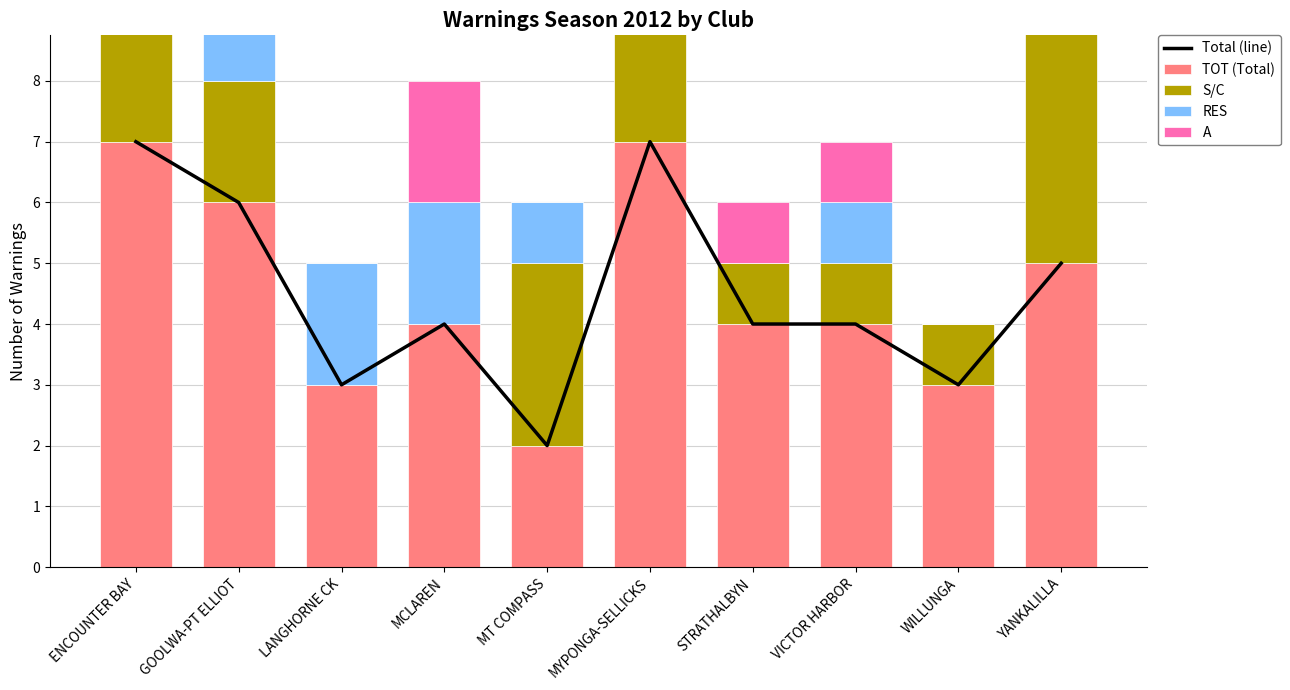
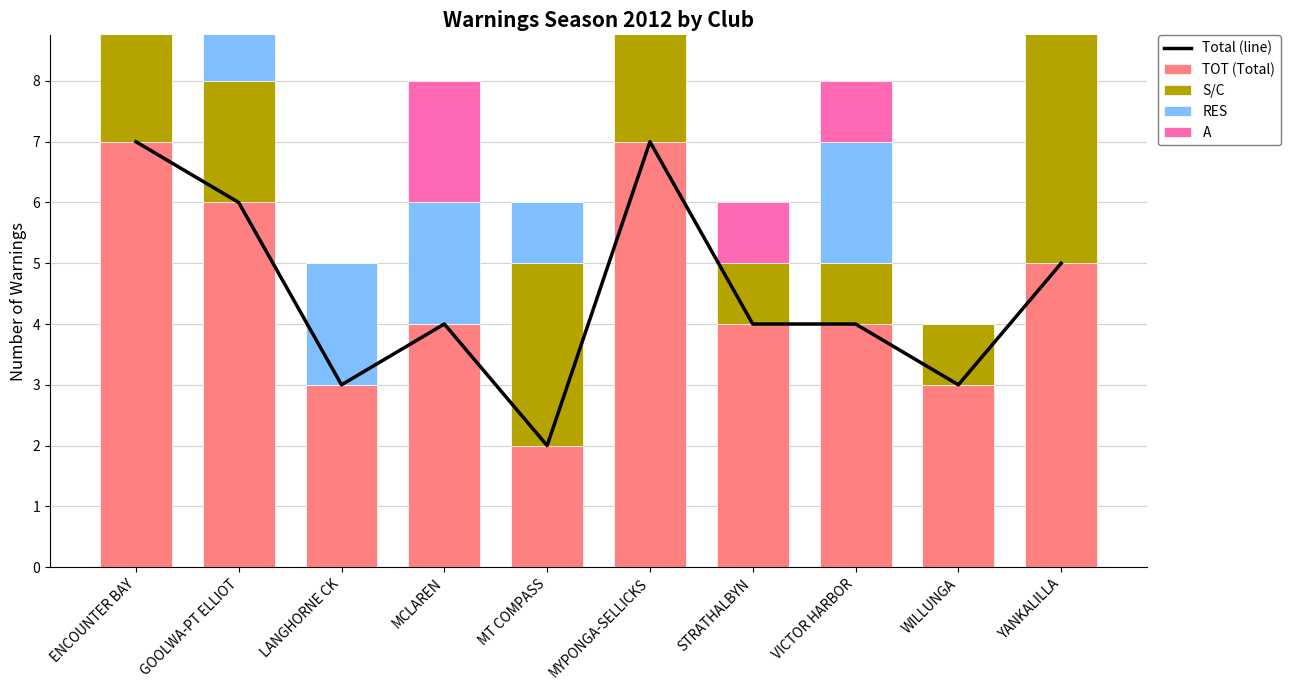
RES, VICTOR HARBOR: 1 -> 2
